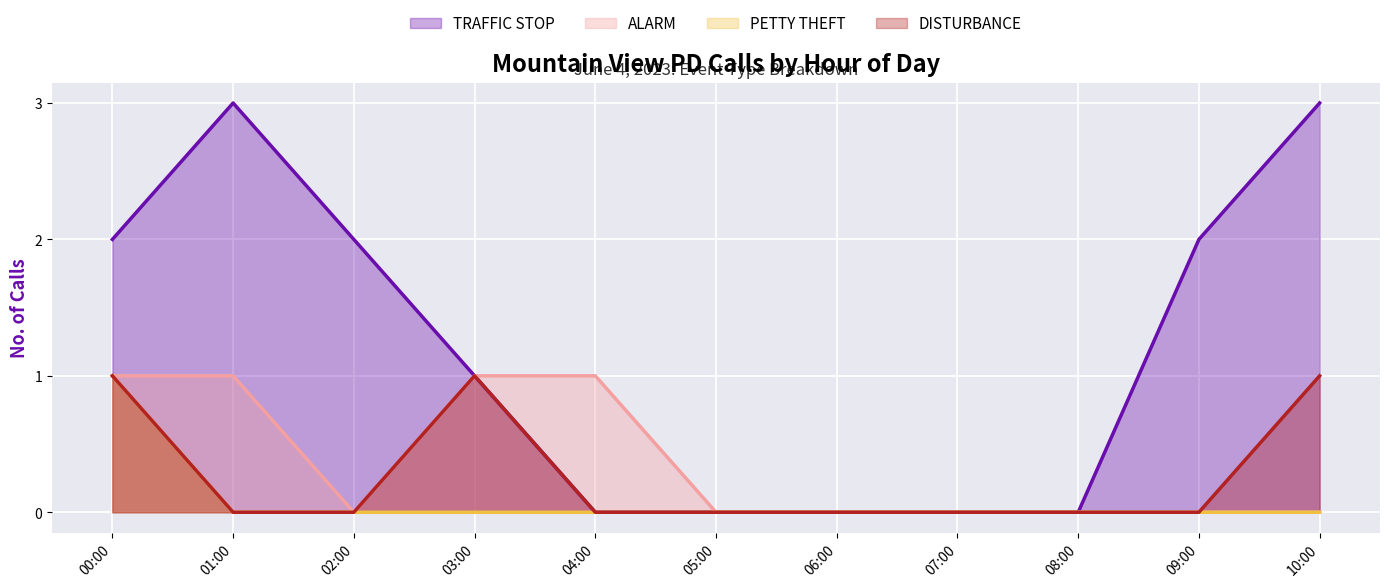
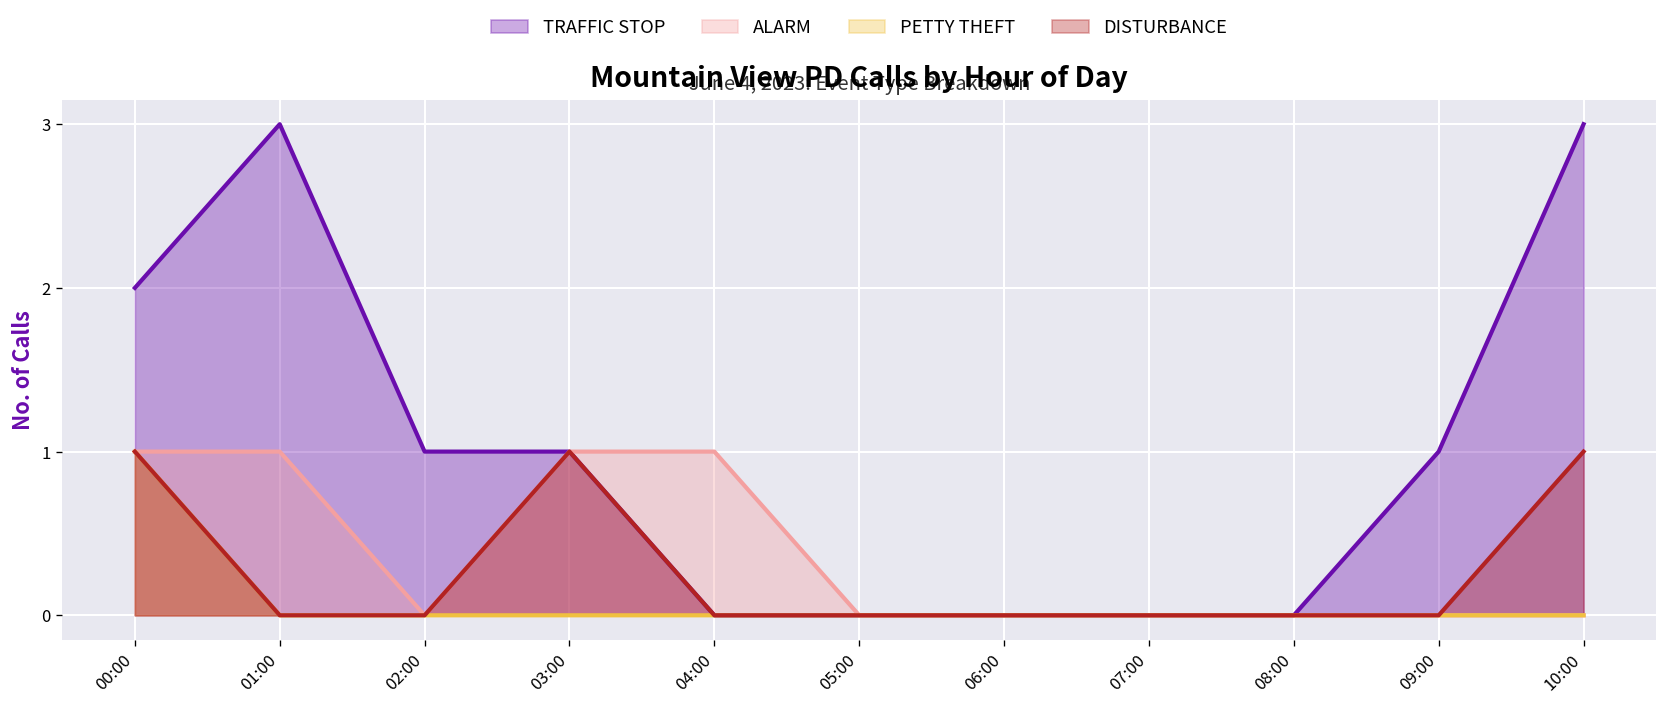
TRAFFIC STOP, 02:00: 2 -> 1
TRAFFIC STOP, 09:00: 2 -> 1
